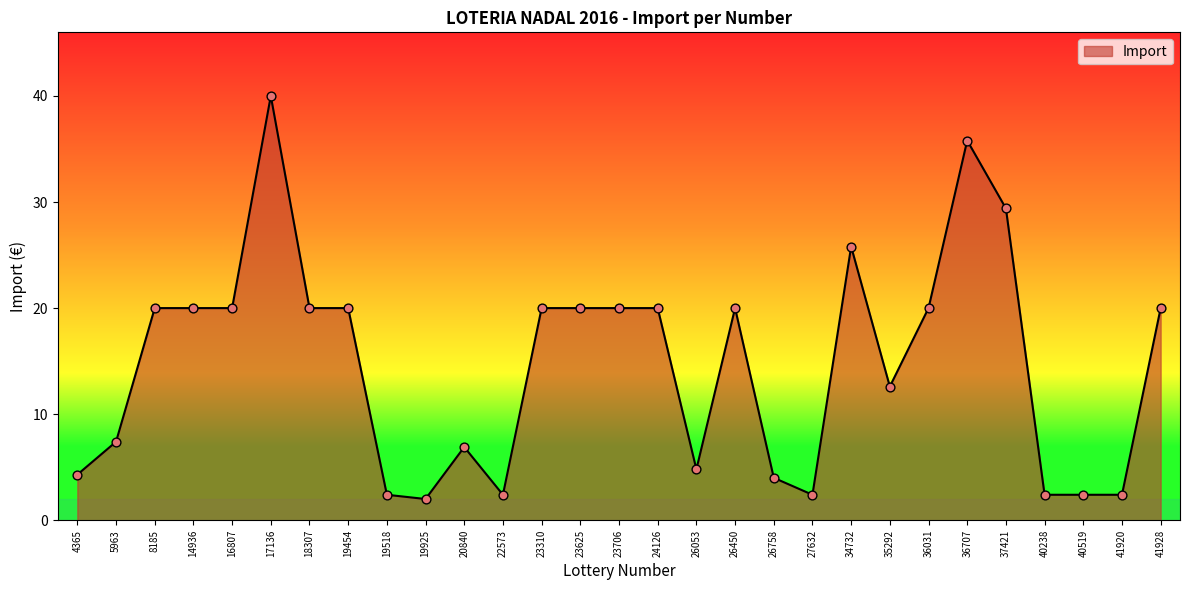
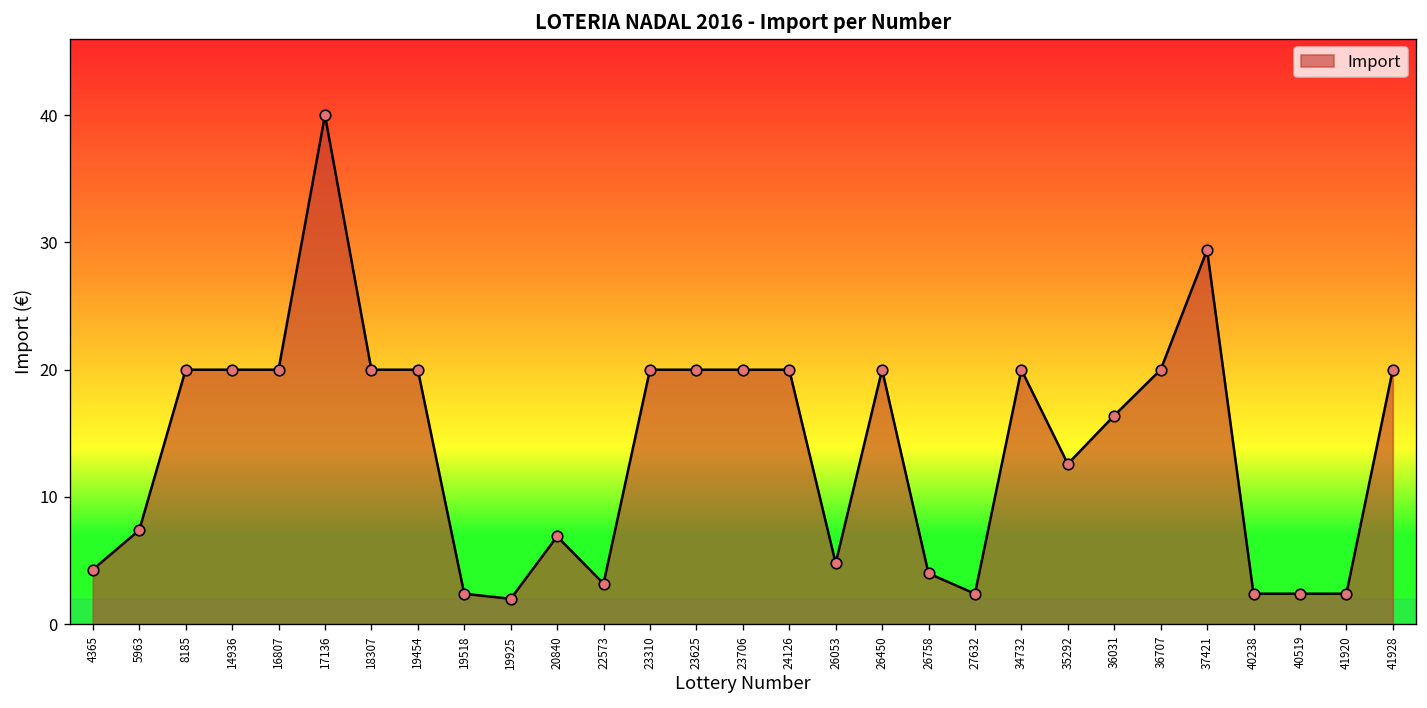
22573: 2.4 -> 3.2
34732: 25.8 -> 20.0
36031: 20.0 -> 16.4
36707: 35.8 -> 20.0
